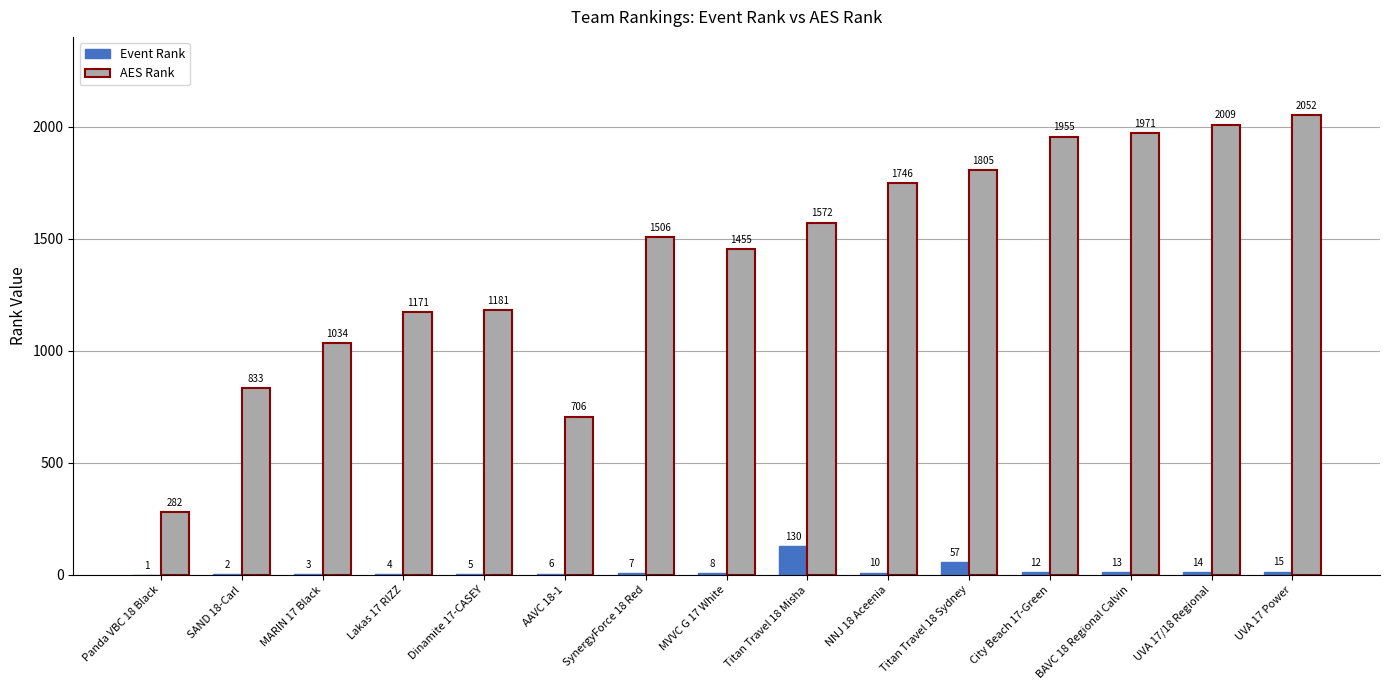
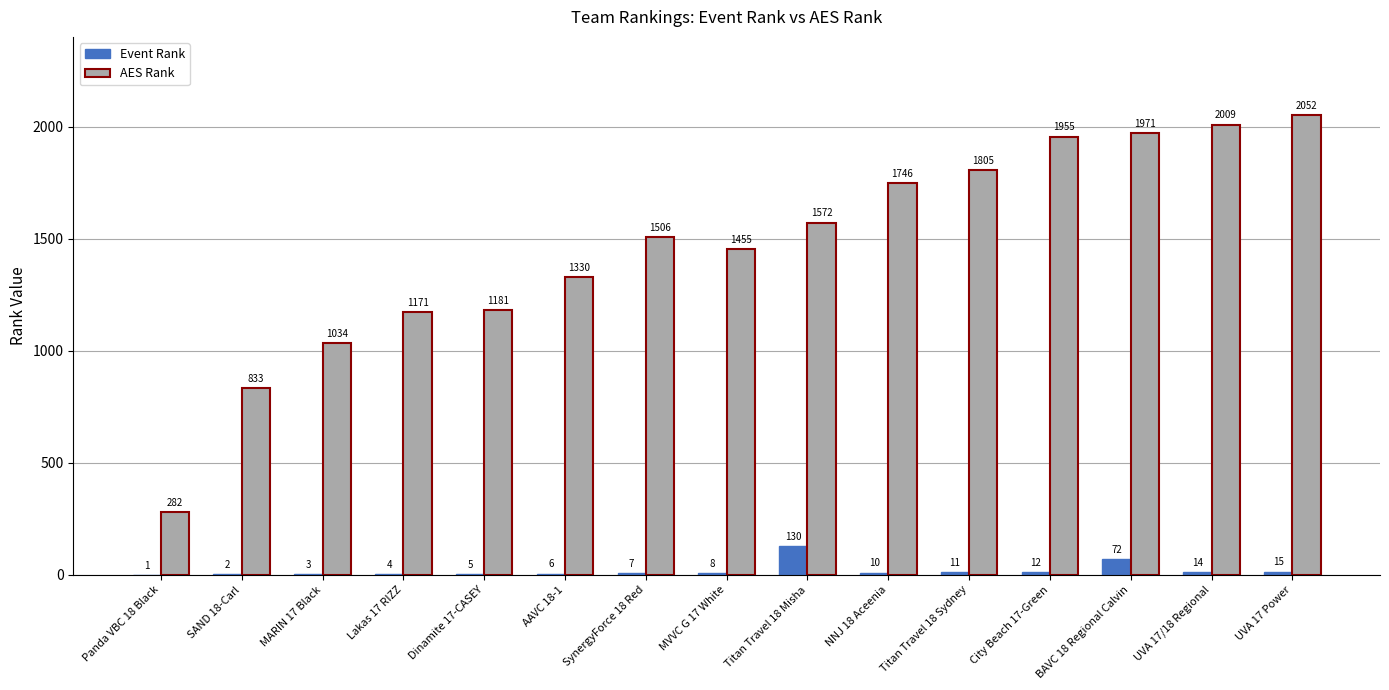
AES Rank, AAVC 18-1: 706 -> 1330
Event Rank, Titan Travel 18 Sydney: 57 -> 11
Event Rank, BAVC 18 Regional Calvin: 13 -> 72
